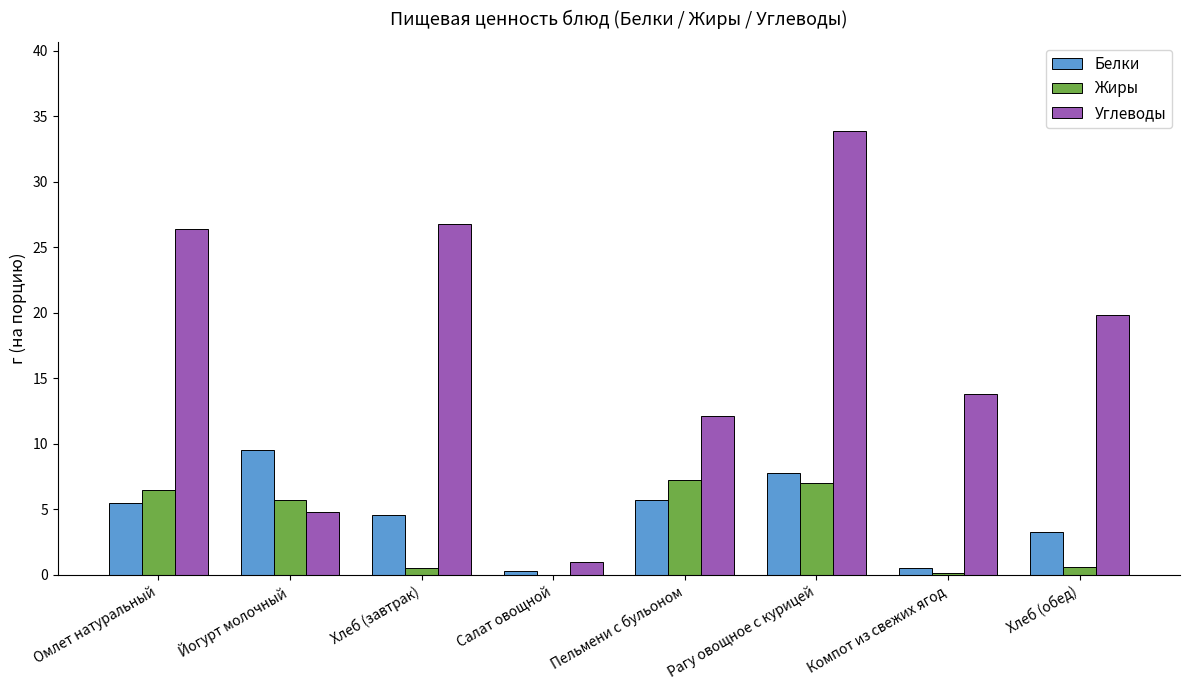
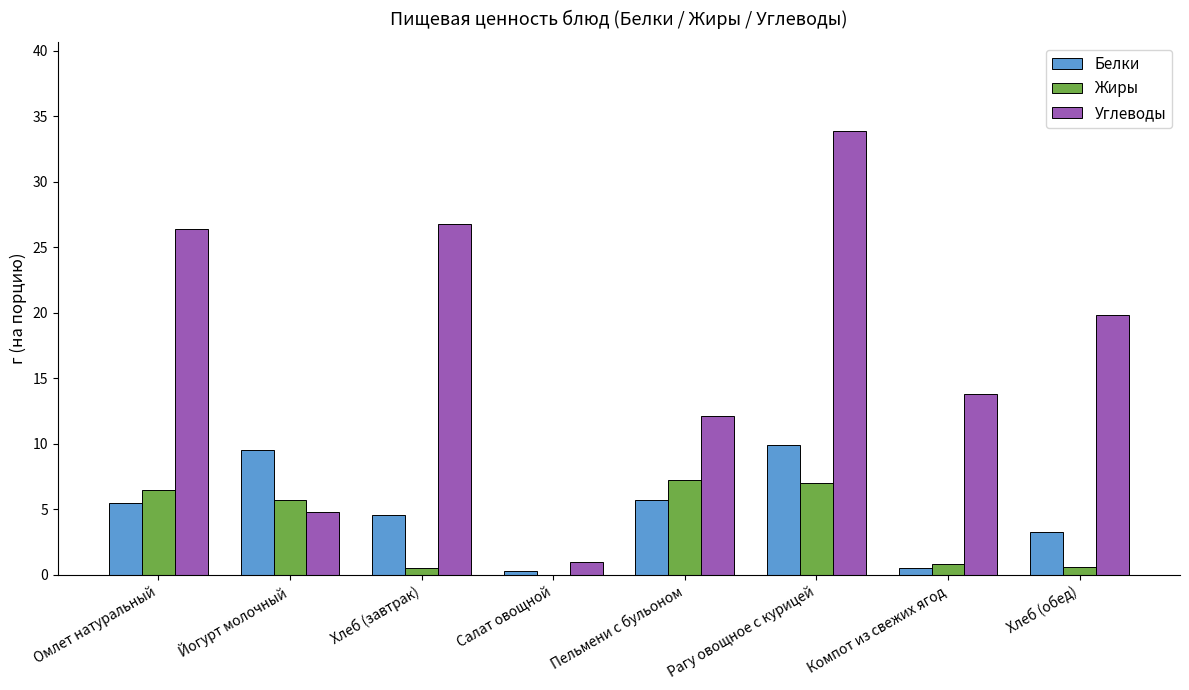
Белки, Рагу овощное с курицей: 7.8 -> 9.9
Жиры, Компот из свежих ягод: 0.1 -> 0.8
